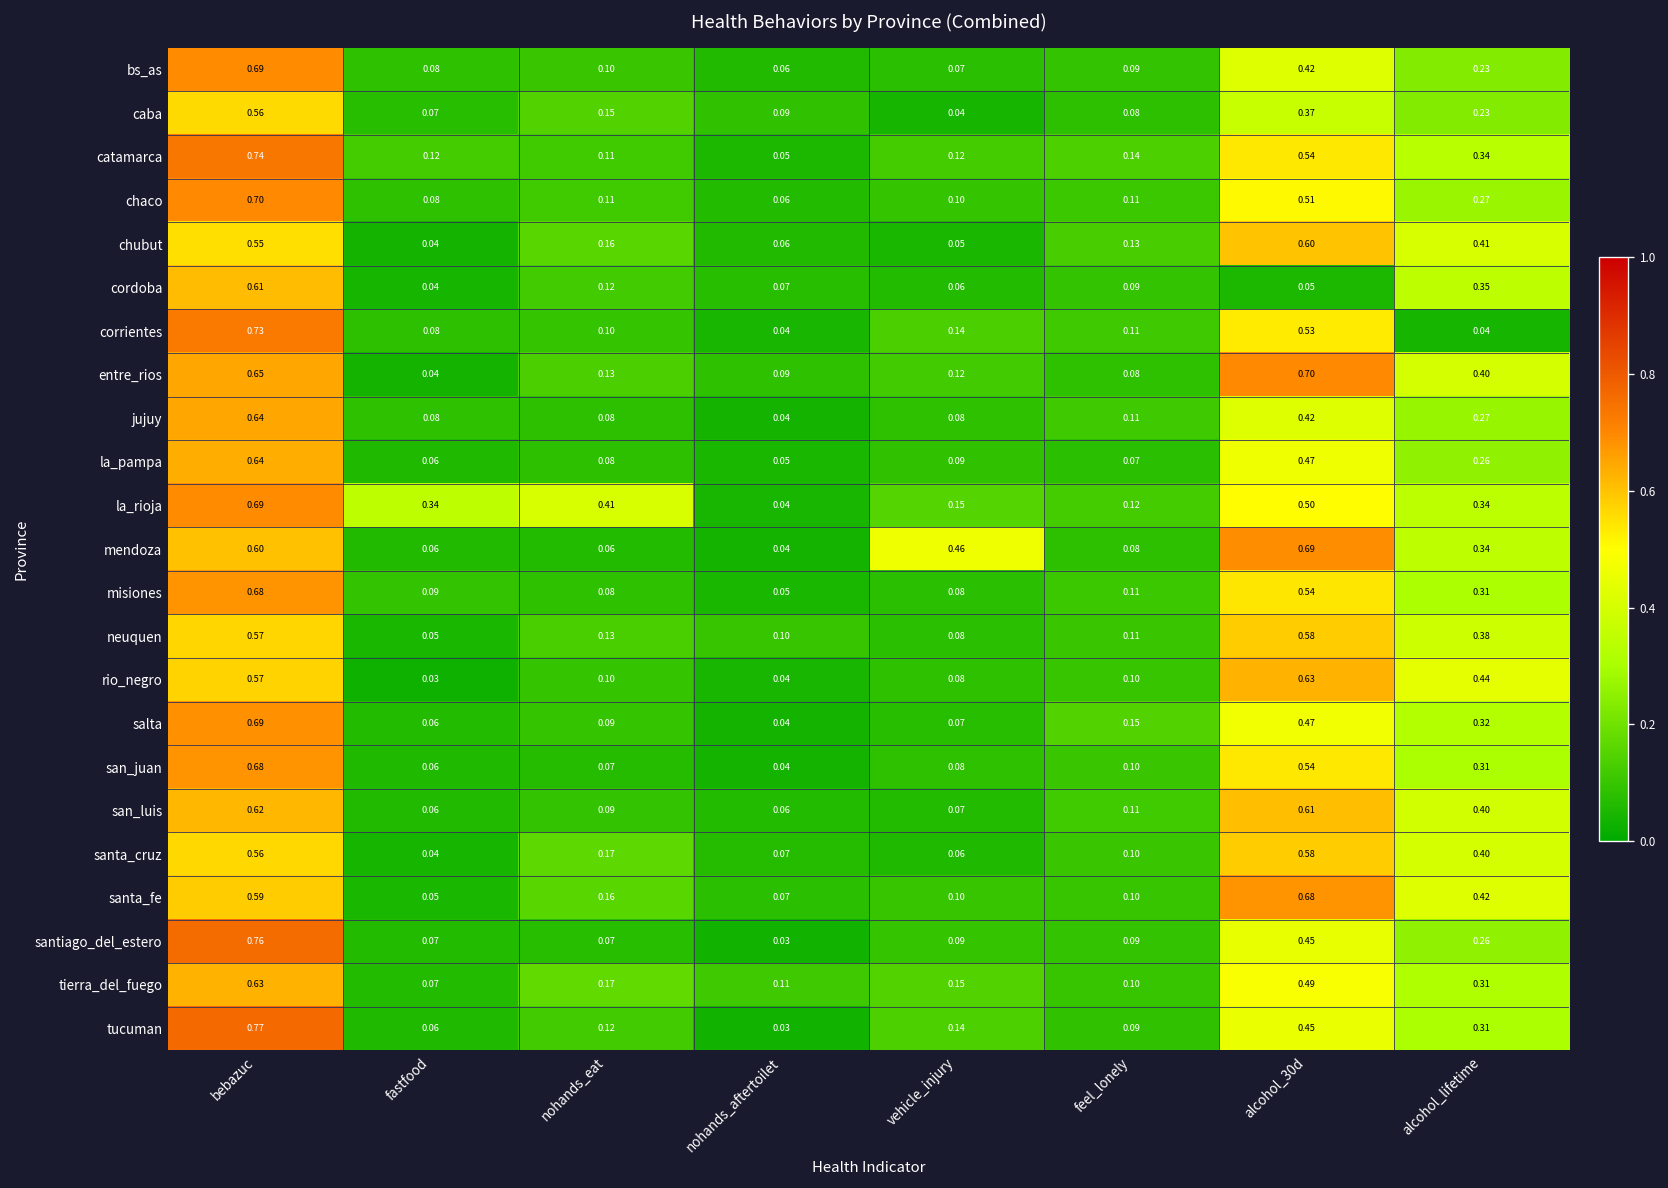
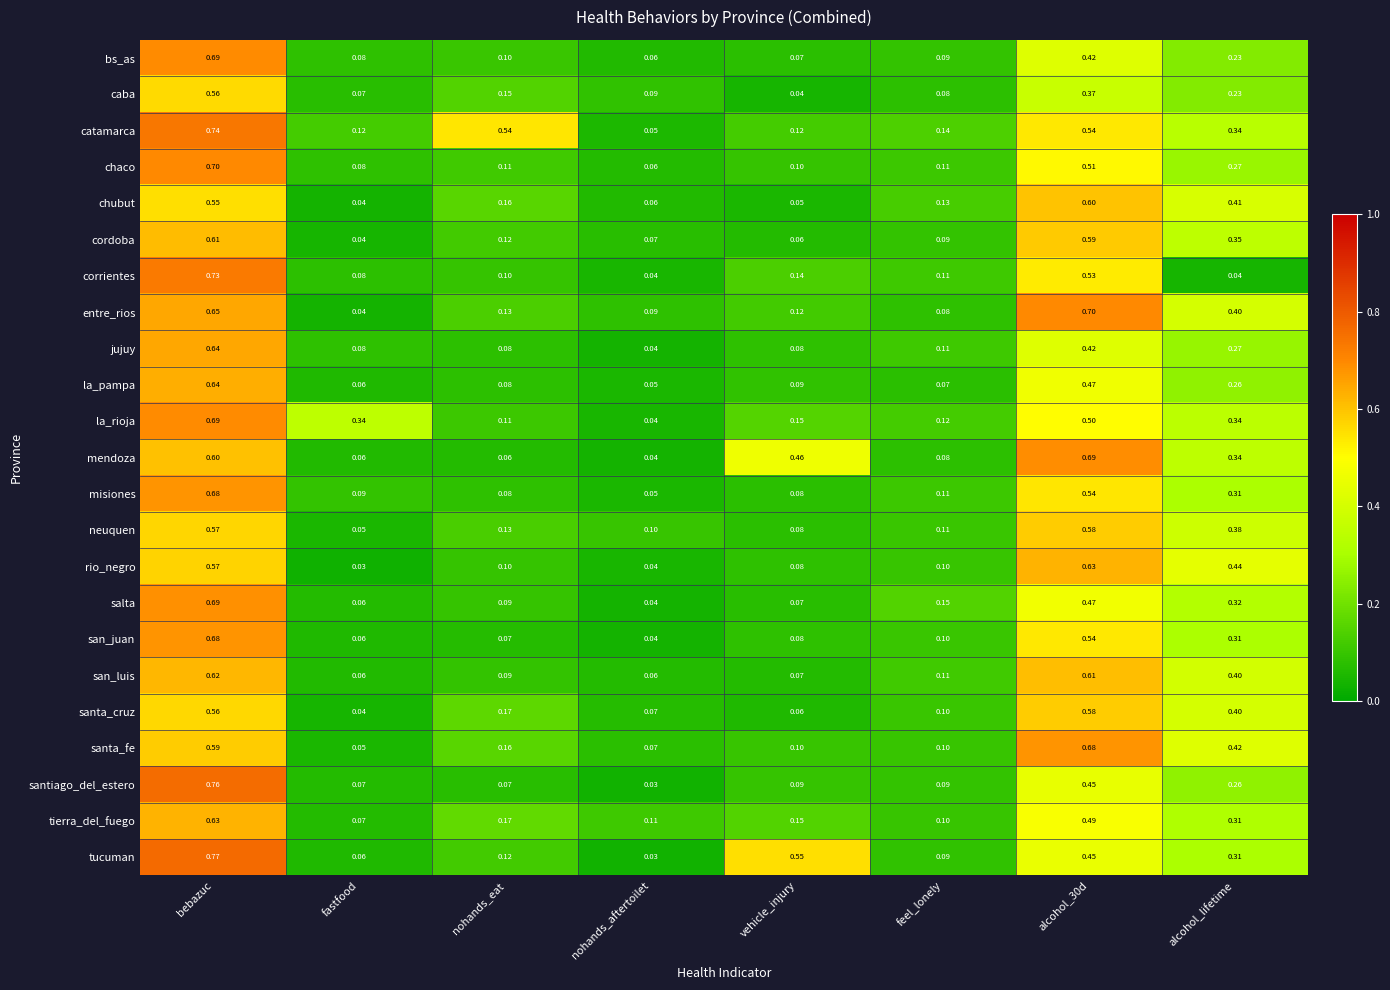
catamarca, nohands_eat: 0.11 -> 0.54
cordoba, alcohol_30d: 0.05 -> 0.59
la_rioja, nohands_eat: 0.41 -> 0.11
tucuman, vehicle_injury: 0.14 -> 0.55
